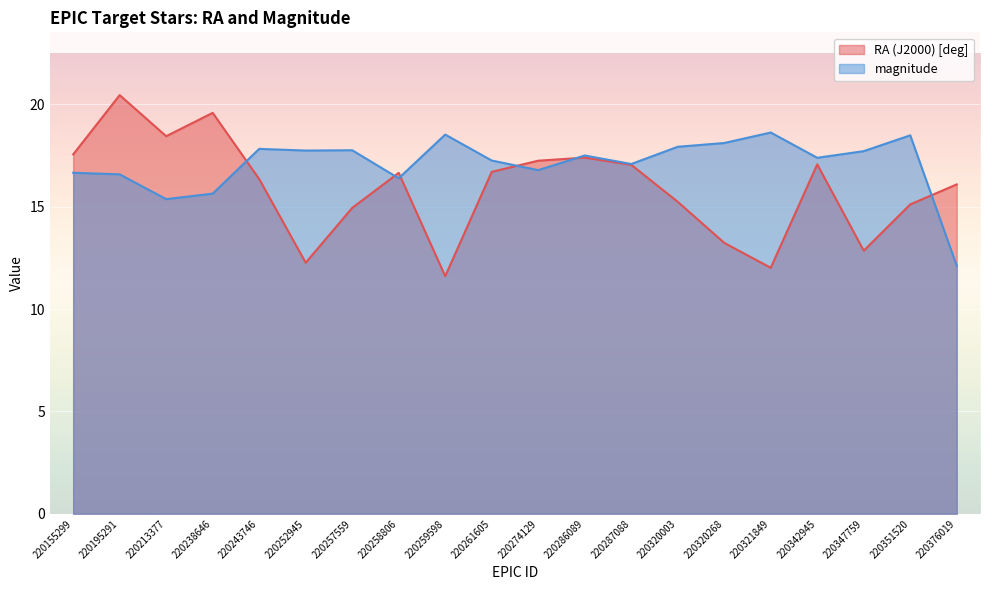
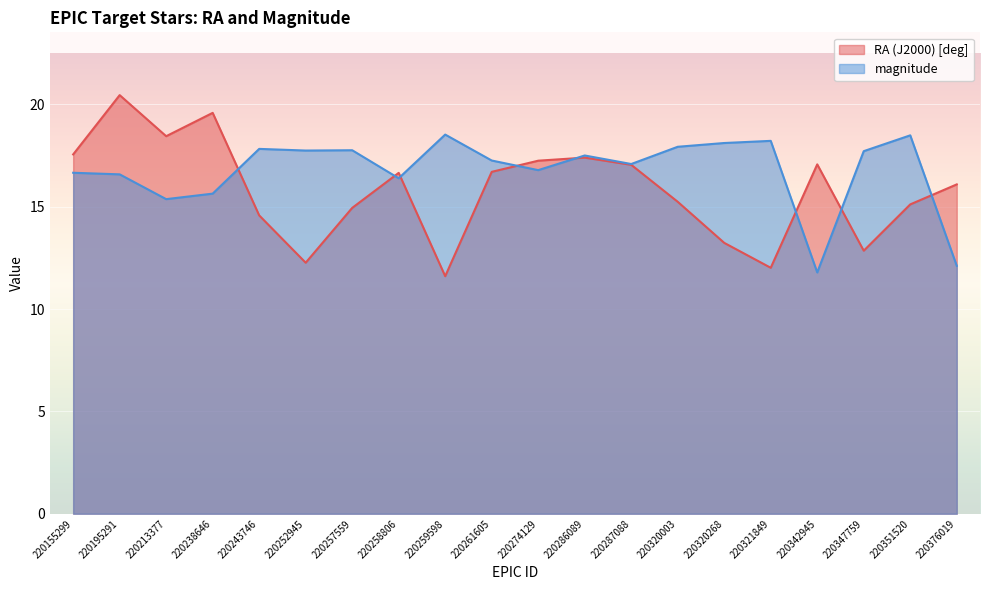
RA (J2000) [deg], 220243746: 16.4 -> 14.6
magnitude, 220321849: 18.6 -> 18.2
magnitude, 220342945: 17.4 -> 11.8
